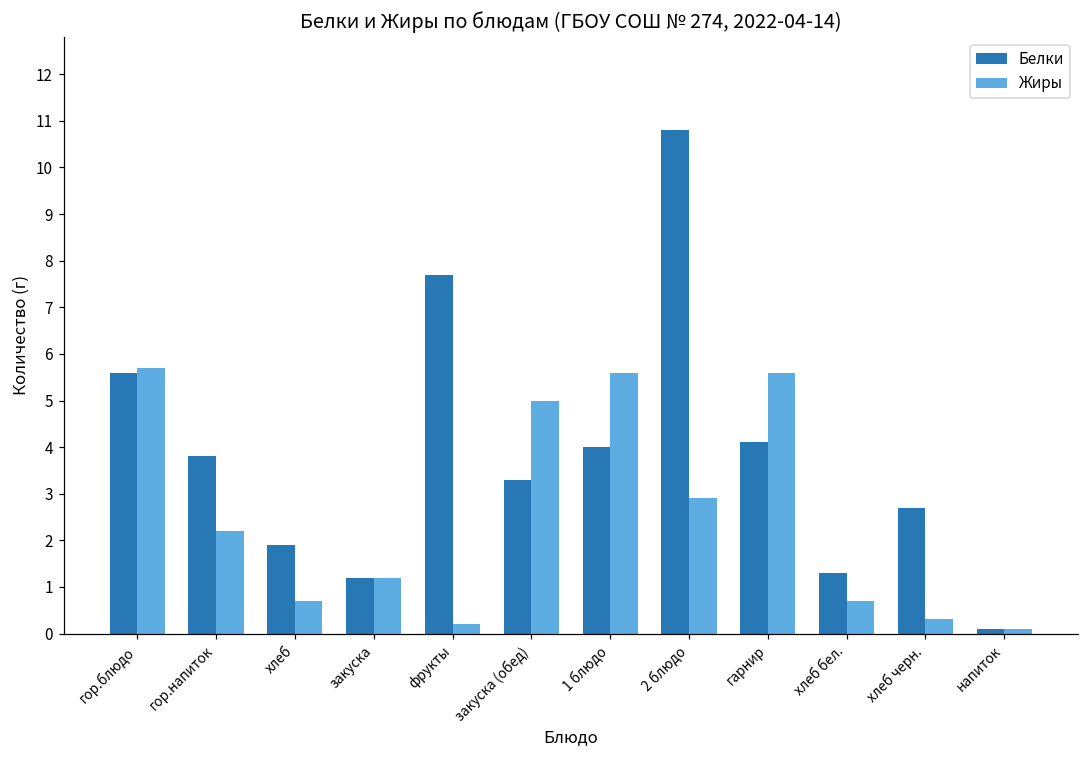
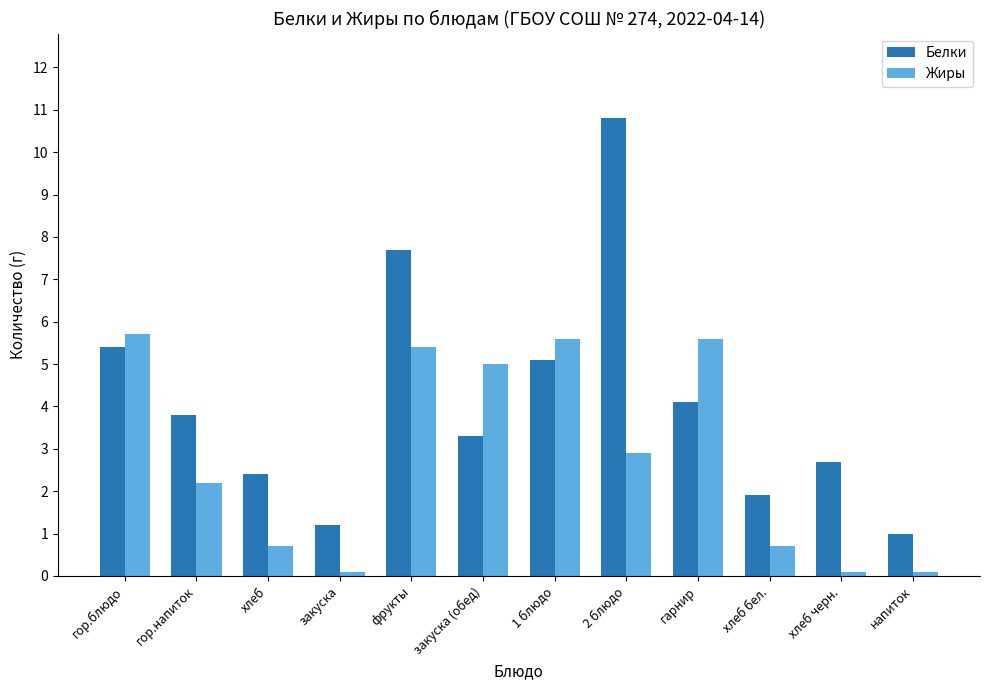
Белки, гор.блюдо: 5.6 -> 5.4
Белки, хлеб: 1.9 -> 2.4
Жиры, закуска: 1.2 -> 0.1
Жиры, фрукты: 0.2 -> 5.4
Белки, 1 блюдо: 4.0 -> 5.1
Белки, хлеб бел.: 1.3 -> 1.9
Жиры, хлеб черн.: 0.3 -> 0.1
Белки, напиток: 0.1 -> 1.0
